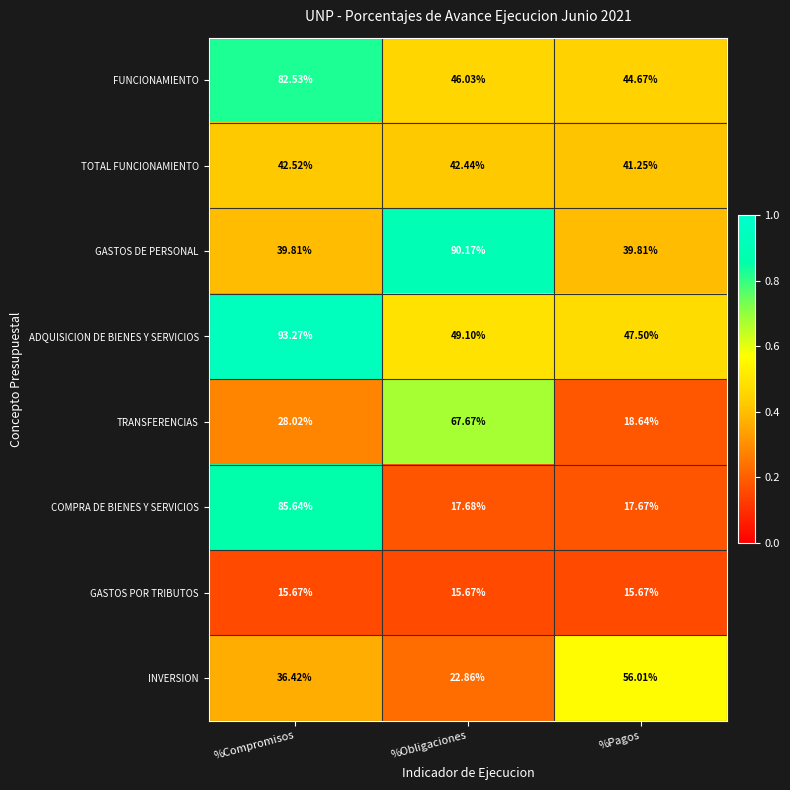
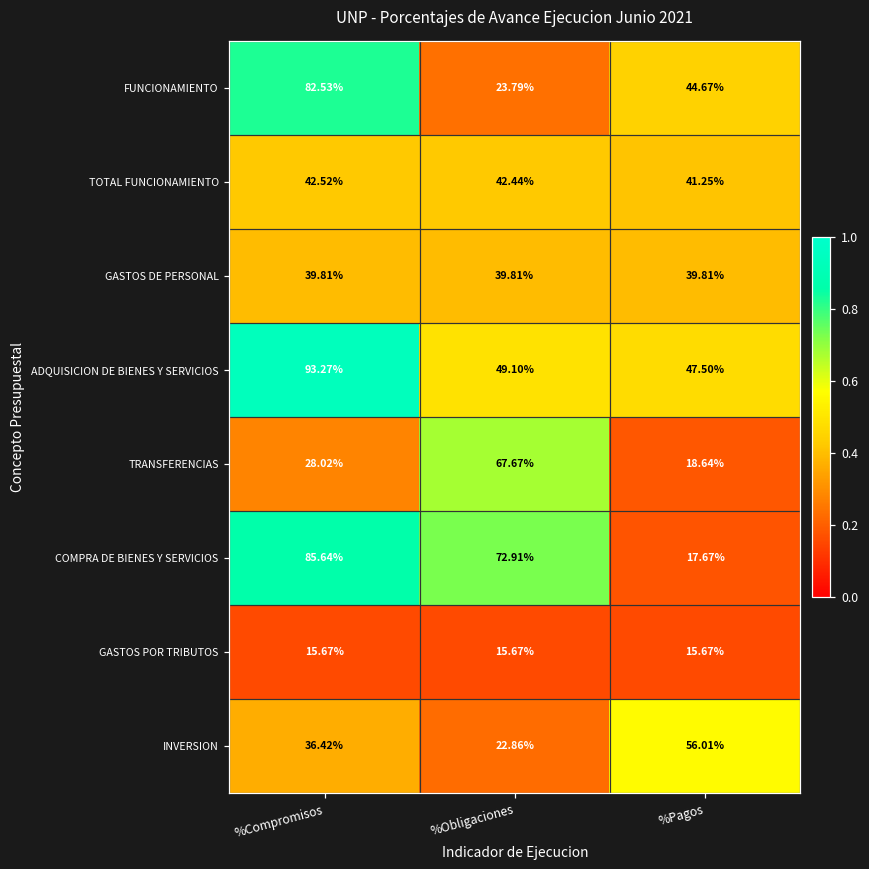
FUNCIONAMIENTO, %Obligaciones: 46.03% -> 23.79%
GASTOS DE PERSONAL, %Obligaciones: 90.17% -> 39.81%
COMPRA DE BIENES Y SERVICIOS, %Obligaciones: 17.68% -> 72.91%
